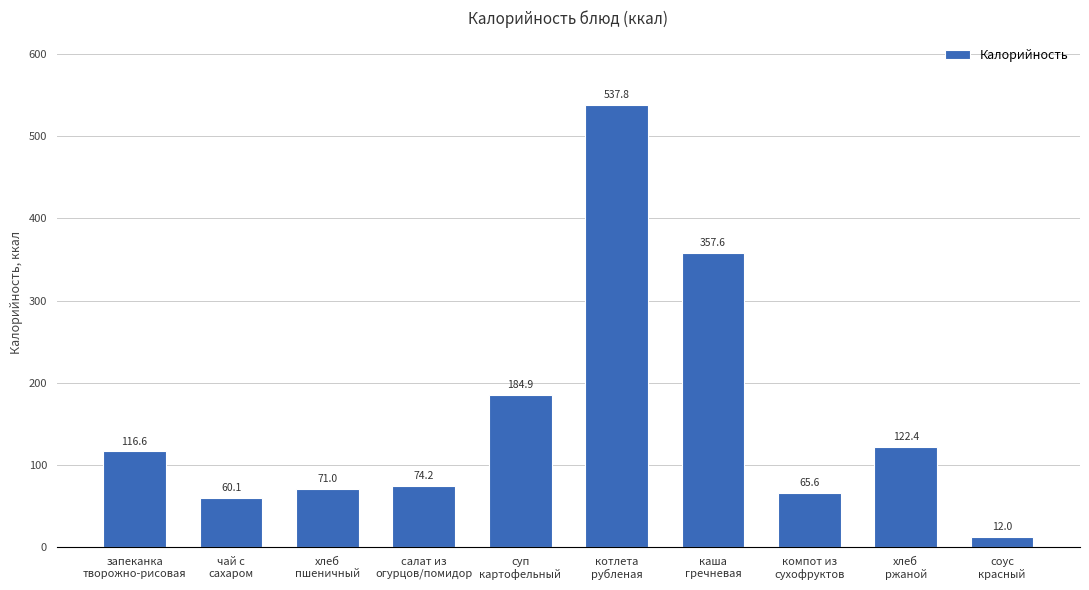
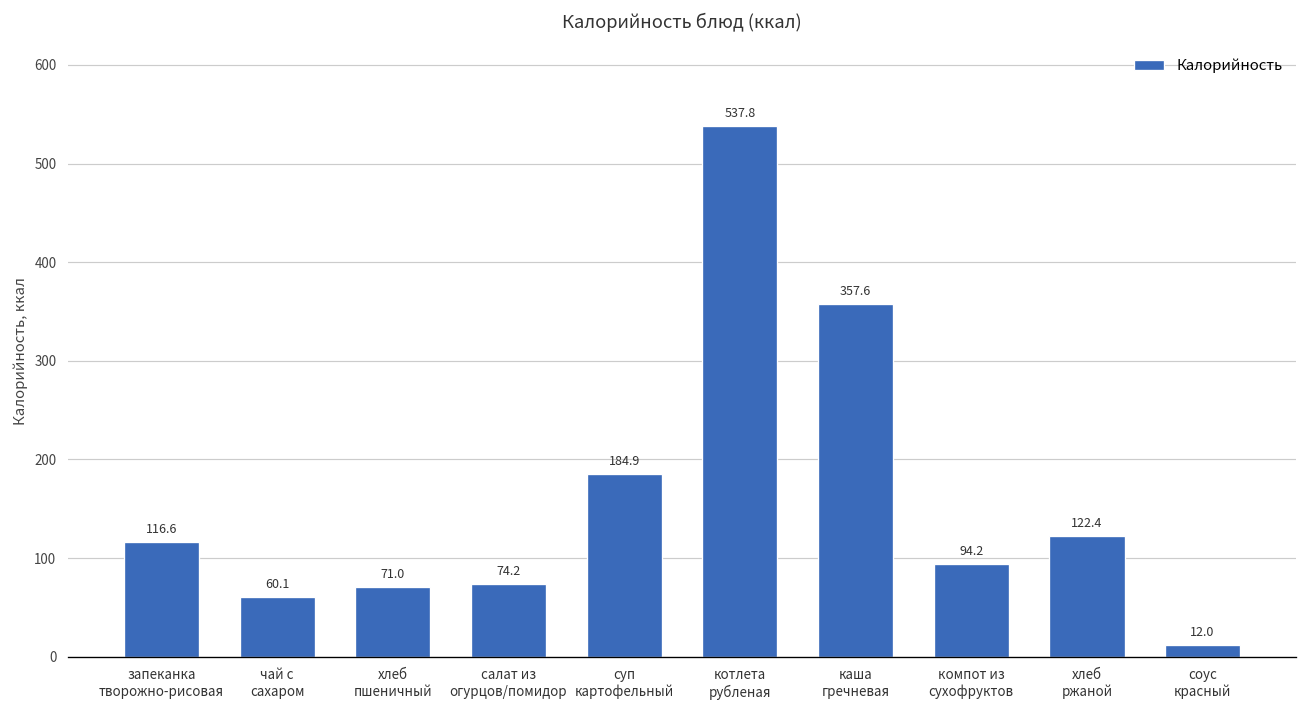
компот из сухофруктов: 65.6 -> 94.2
